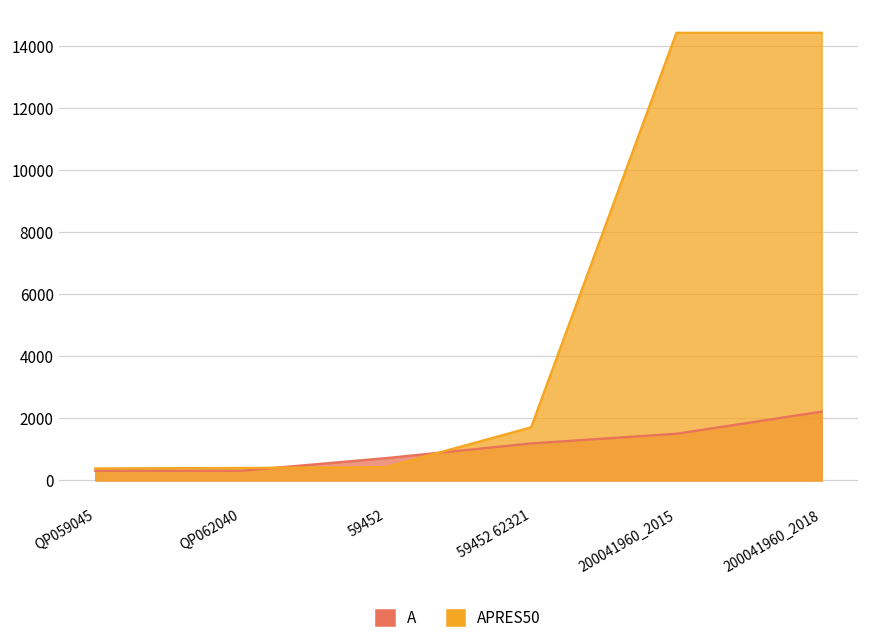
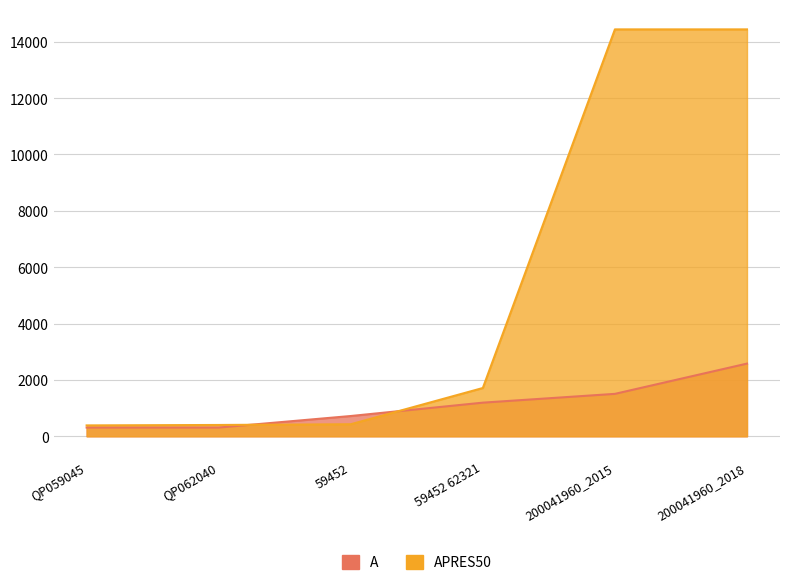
A, 200041960_2018: 2200 -> 2600
